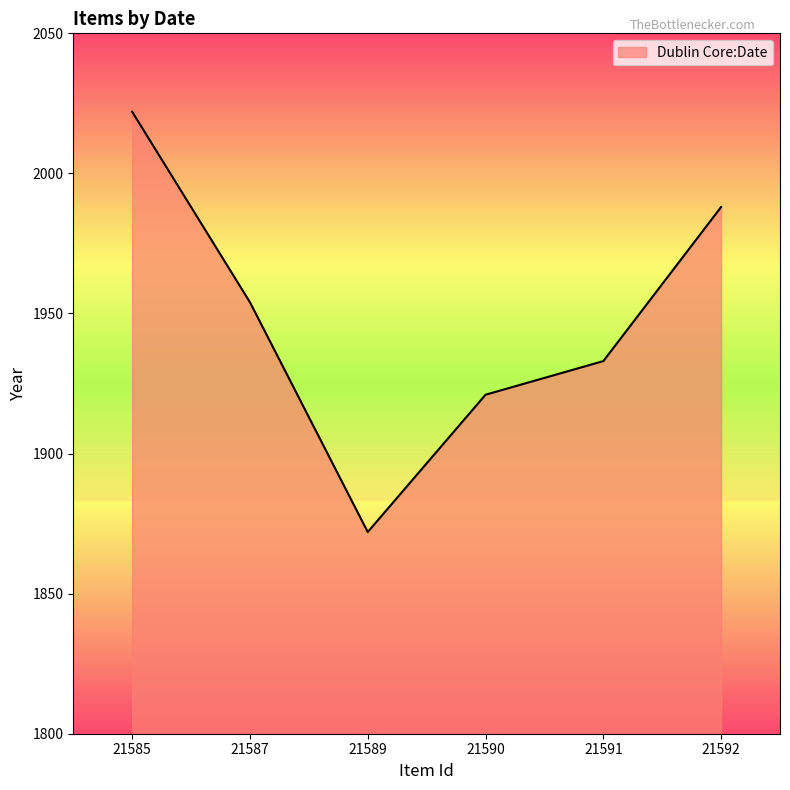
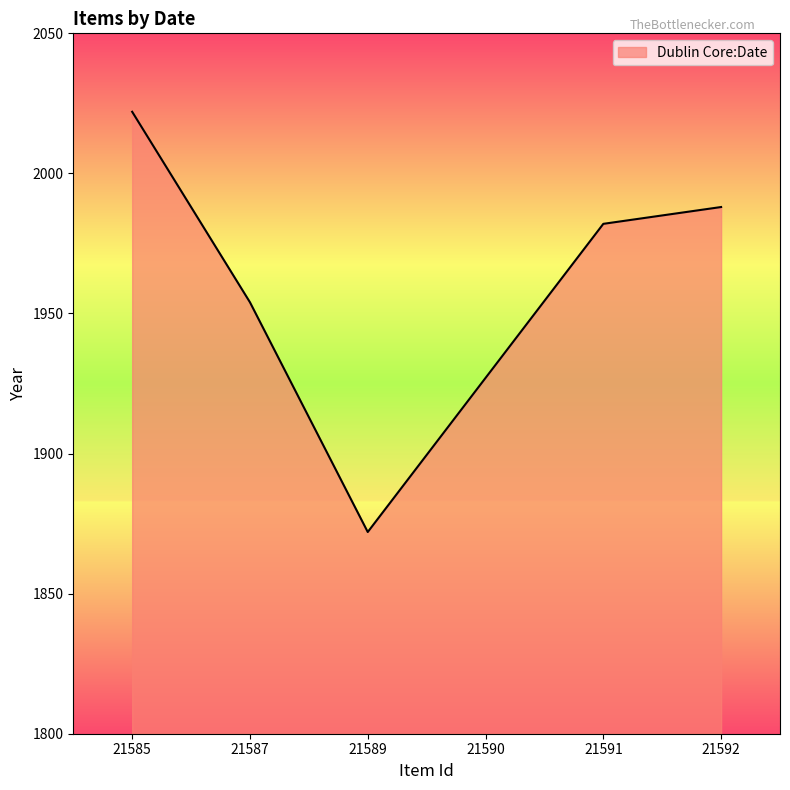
21590: 1921 -> 1927
21591: 1933 -> 1982
